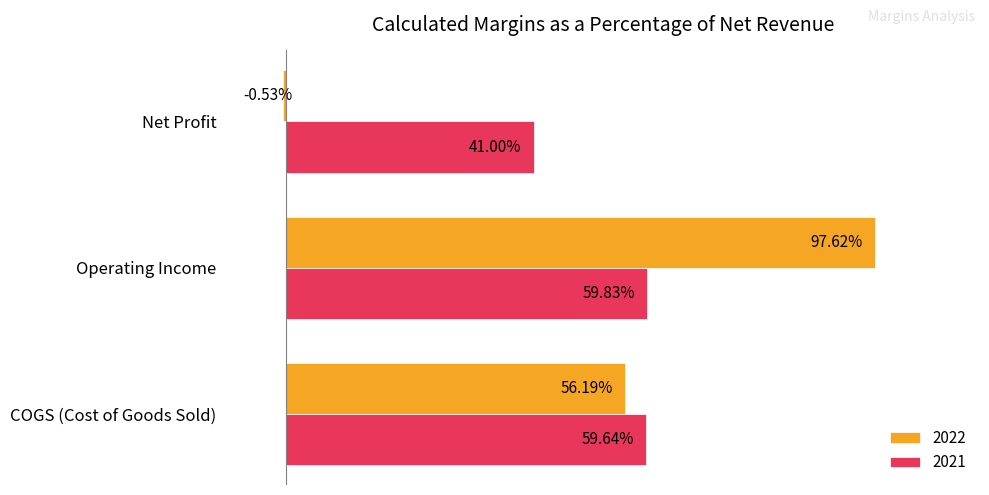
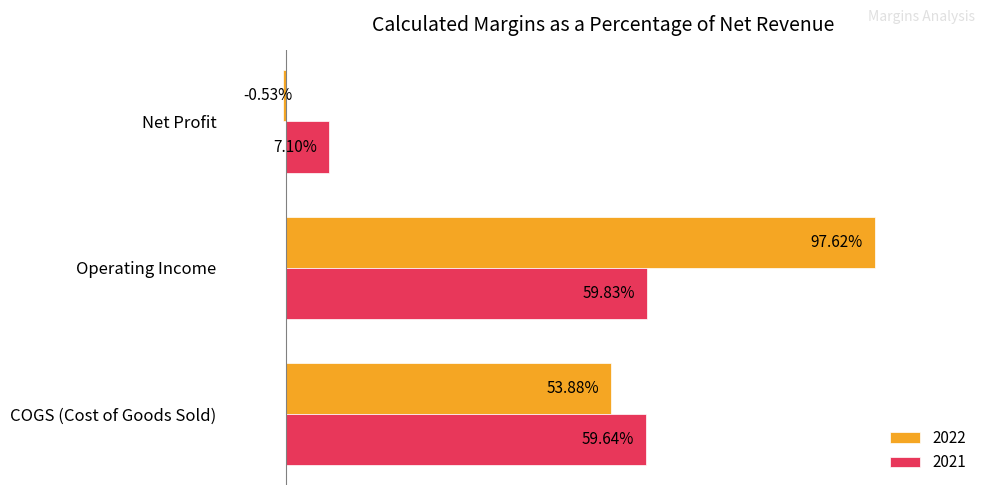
2021, Net Profit: 41.00% -> 7.10%
2022, COGS (Cost of Goods Sold): 56.19% -> 53.88%
